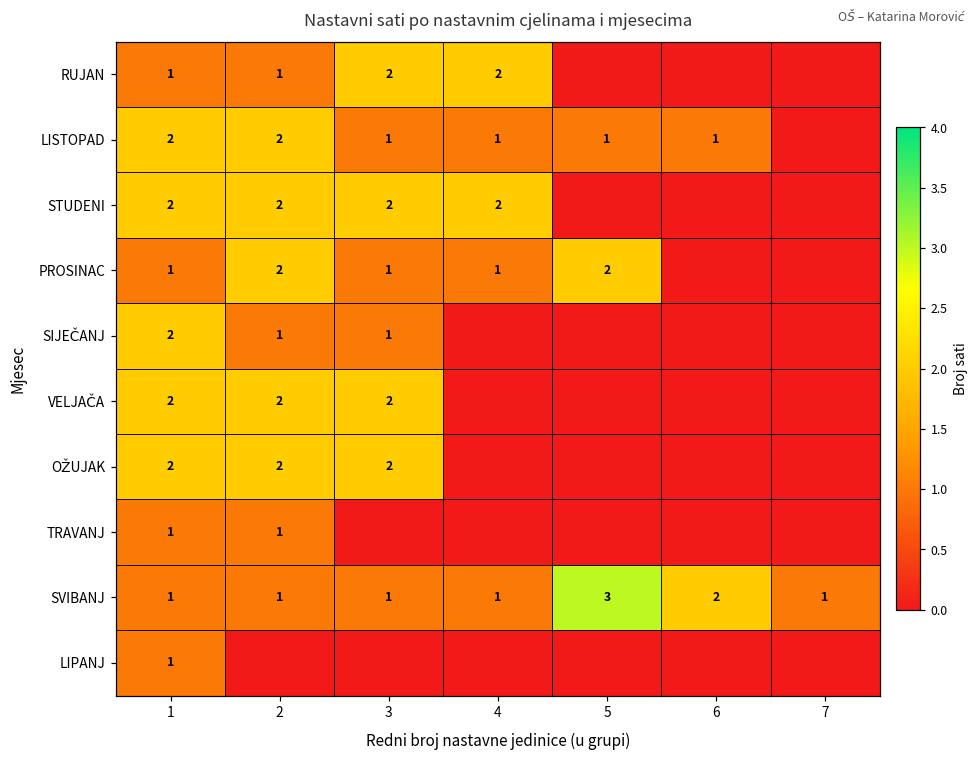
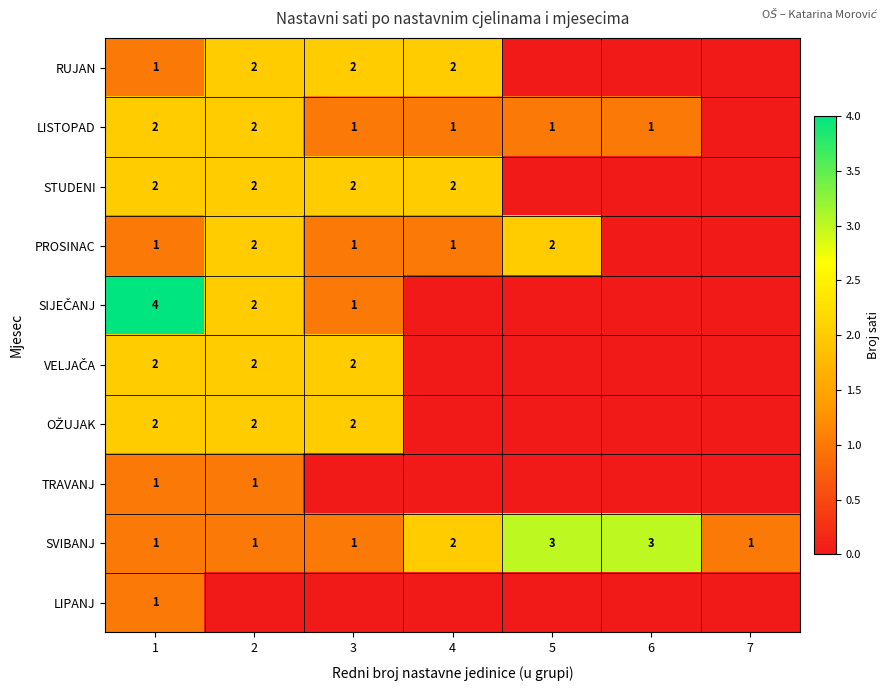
RUJAN, 2: 1 -> 2
SIJEČANJ, 1: 2 -> 4
SIJEČANJ, 2: 1 -> 2
SVIBANJ, 4: 1 -> 2
SVIBANJ, 6: 2 -> 3
